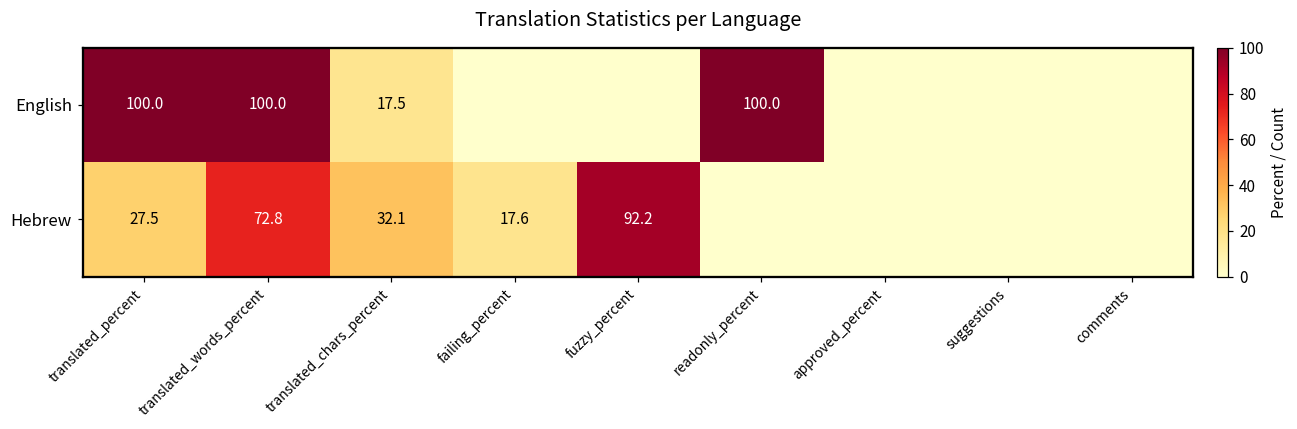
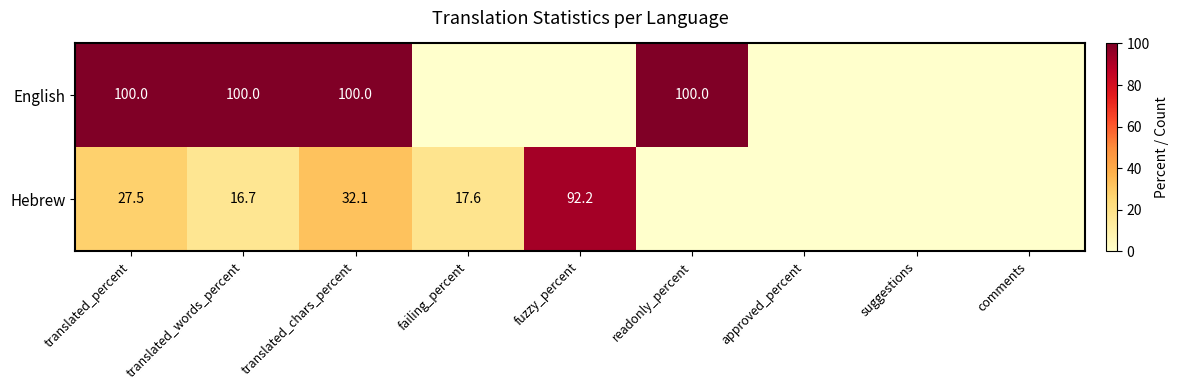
English, translated_chars_percent: 17.5 -> 100.0
Hebrew, translated_words_percent: 72.8 -> 16.7
